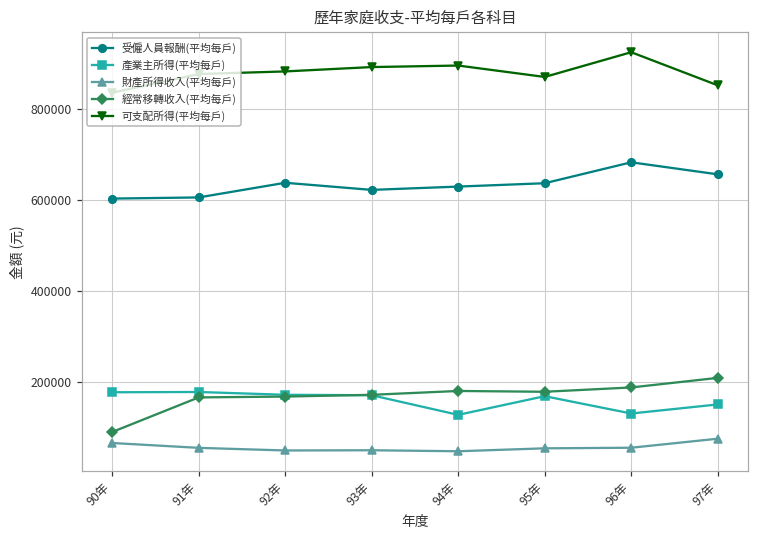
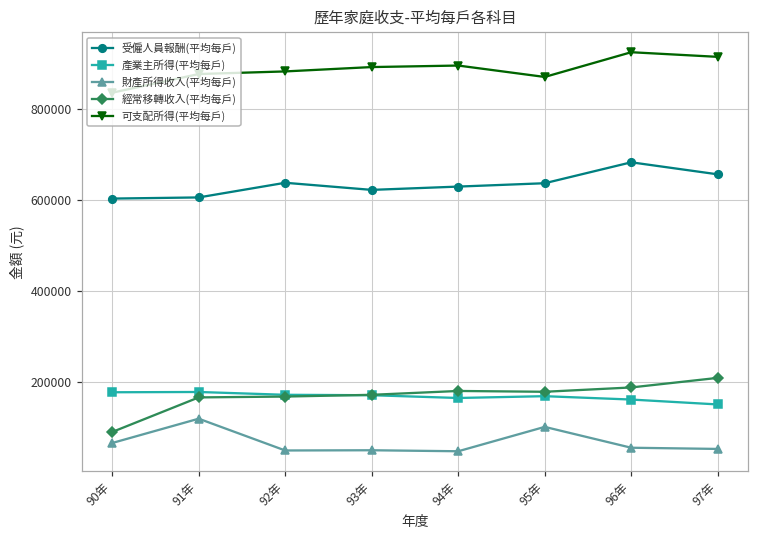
財產所得收入(平均每戶), 91年: 50000 -> 120000
產業主所得(平均每戶), 94年: 130000 -> 160000
財產所得收入(平均每戶), 95年: 50000 -> 100000
產業主所得(平均每戶), 96年: 130000 -> 160000
財產所得收入(平均每戶), 97年: 70000 -> 50000
可支配所得(平均每戶), 97年: 850000 -> 910000
